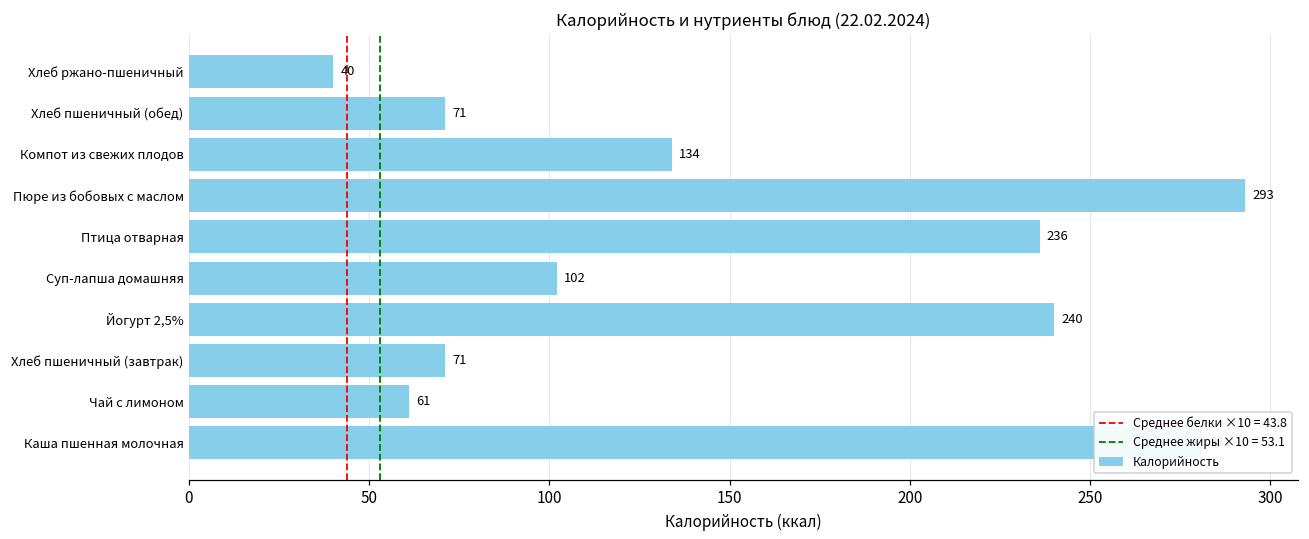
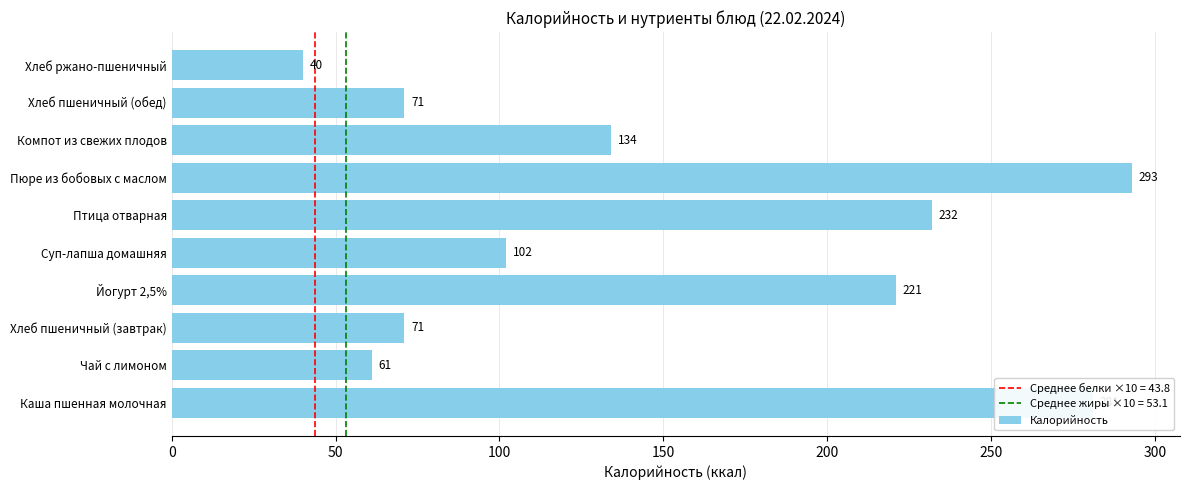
Птица отварная: 236 -> 232
Йогурт 2,5%: 240 -> 221
